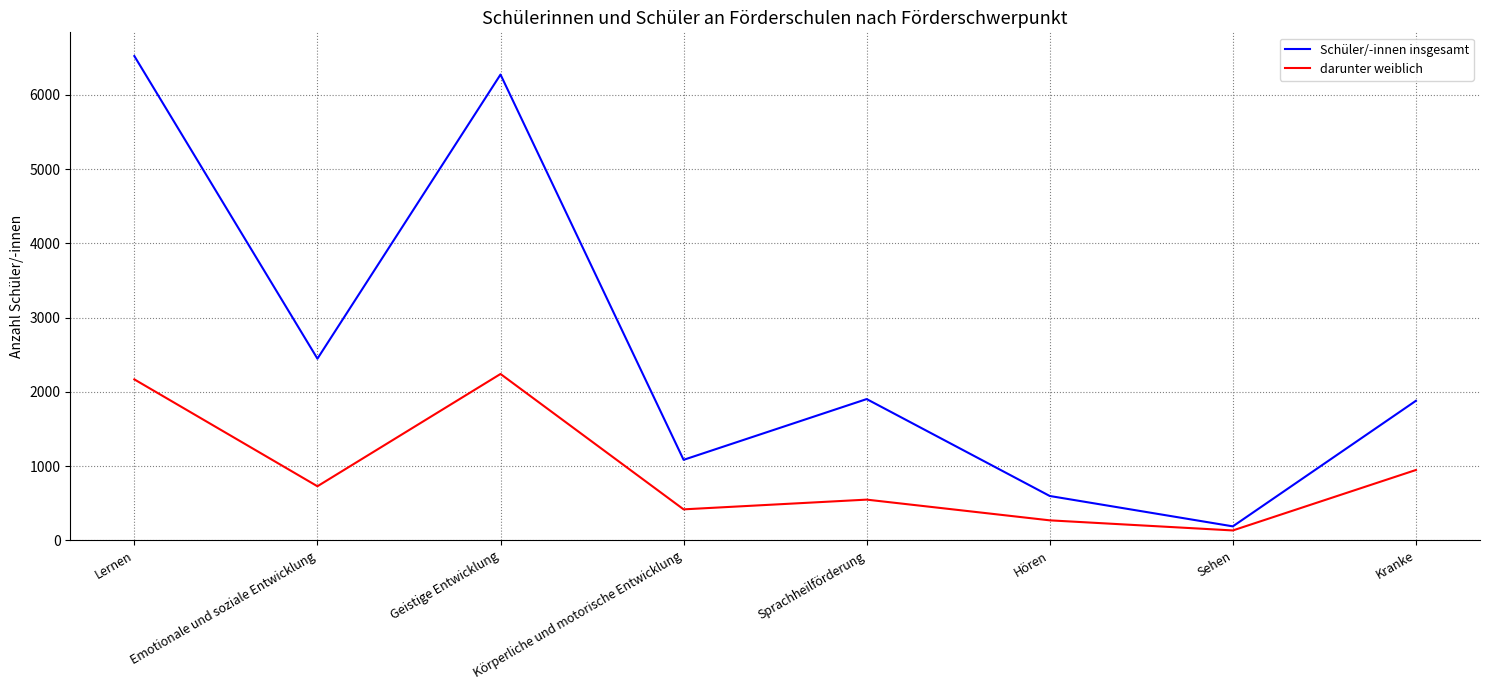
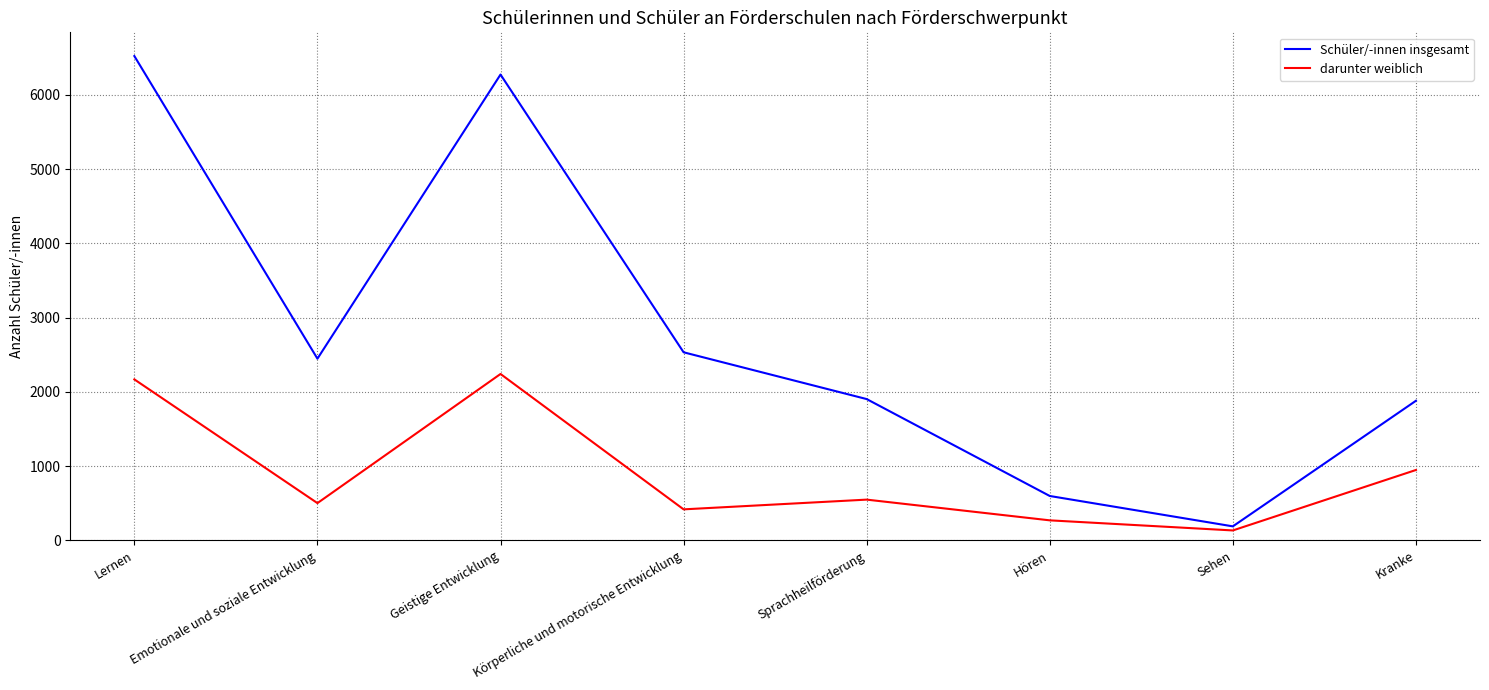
darunter weiblich, Emotionale und soziale Entwicklung: 700 -> 500
Schüler/-innen insgesamt, Körperliche und motorische Entwicklung: 1100 -> 2500
